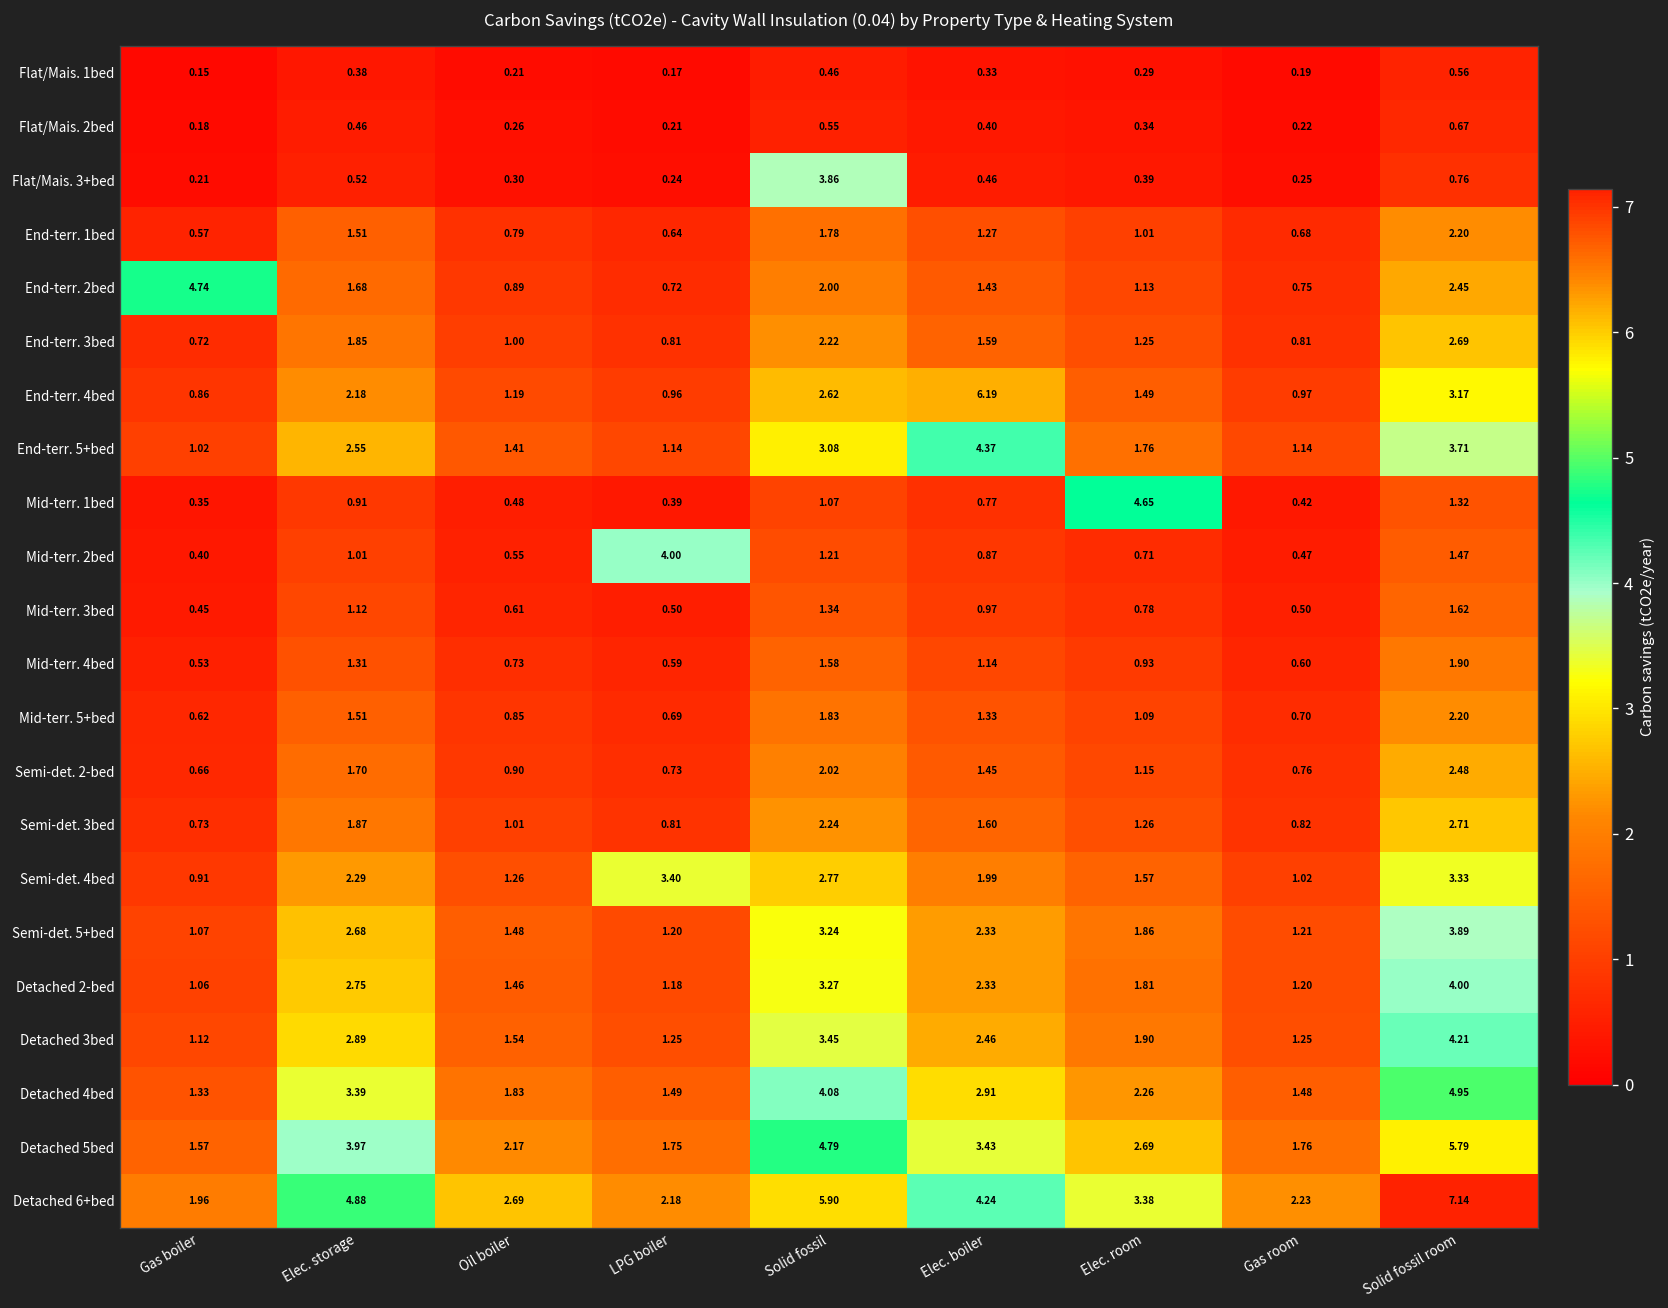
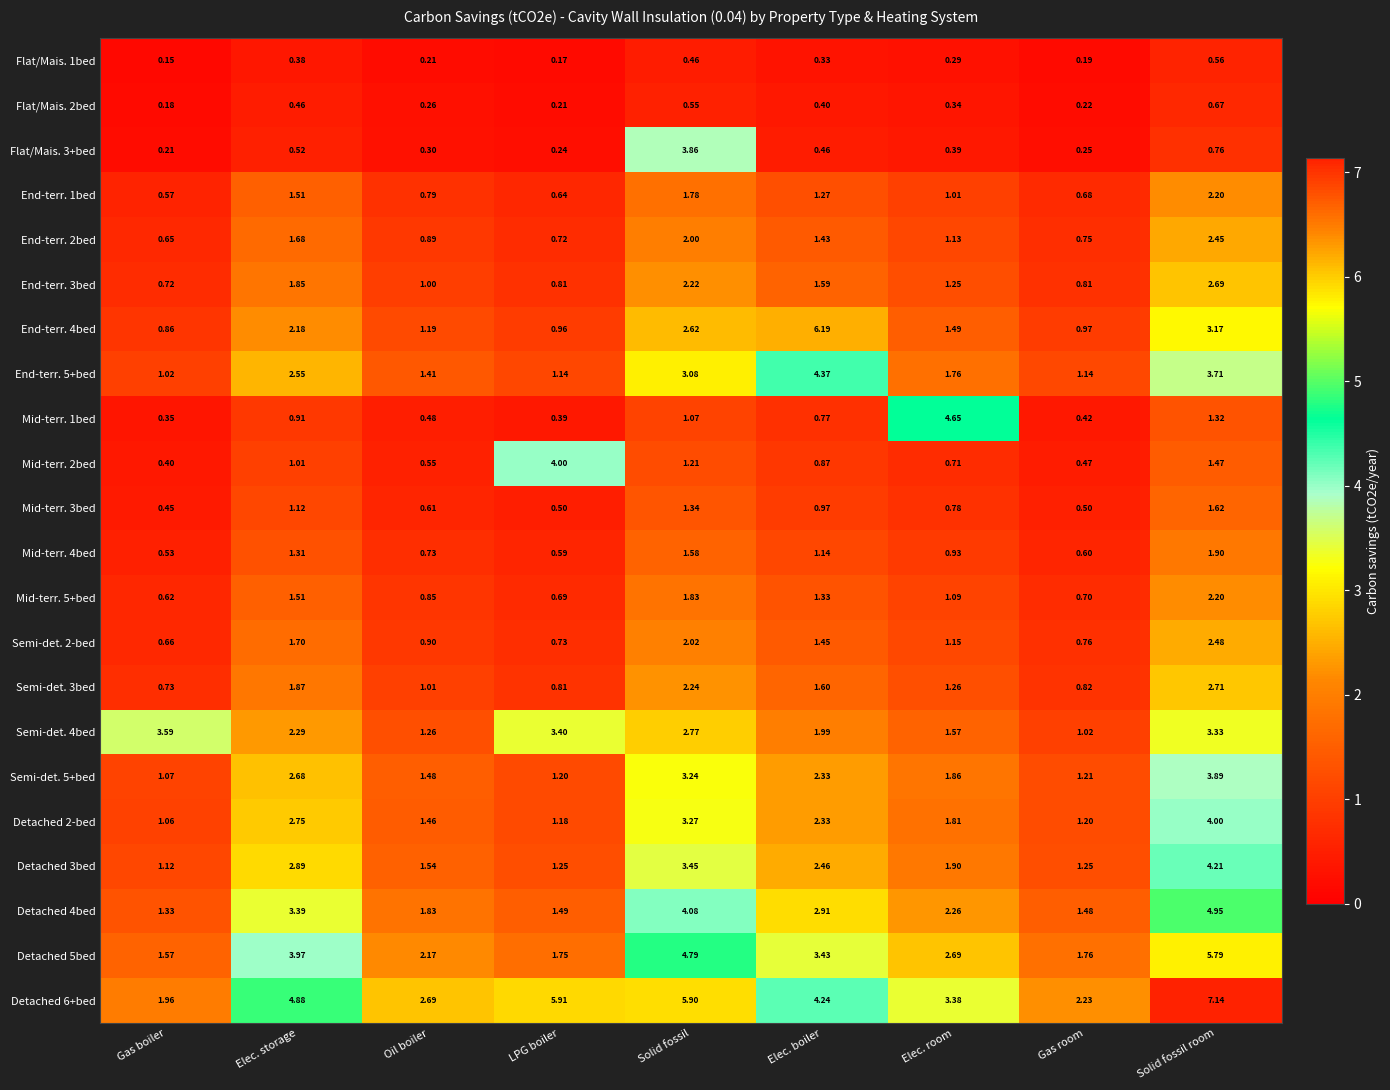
End-terr. 2bed, Gas boiler: 4.74 -> 0.65
Semi-det. 4bed, Gas boiler: 0.91 -> 3.59
Detached 6+bed, LPG boiler: 2.18 -> 5.91
